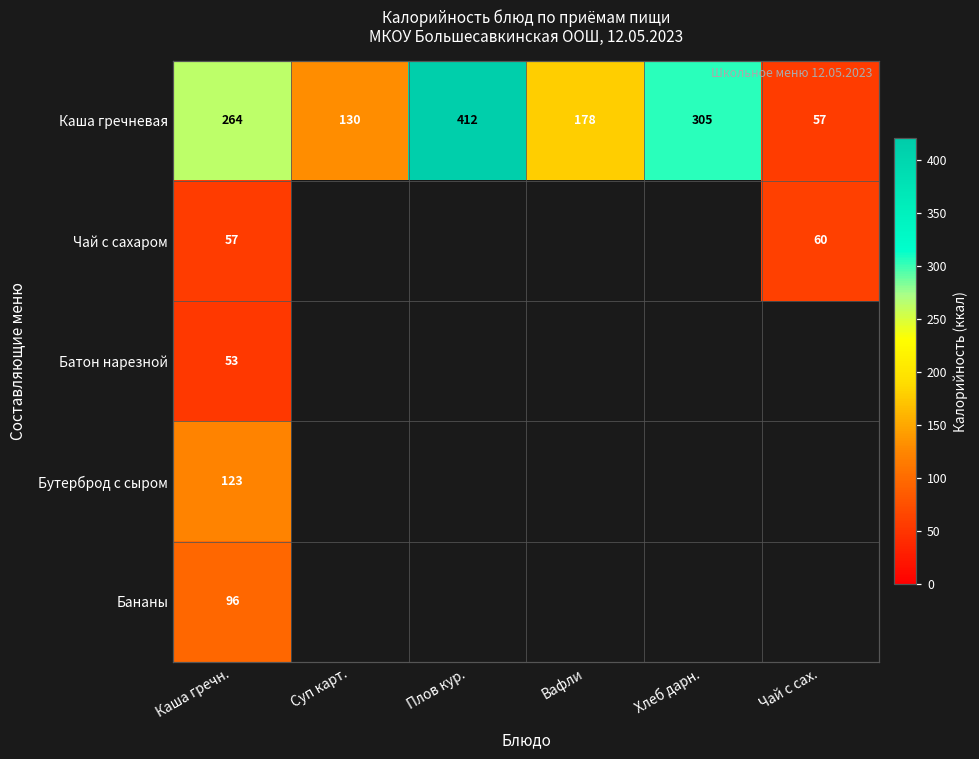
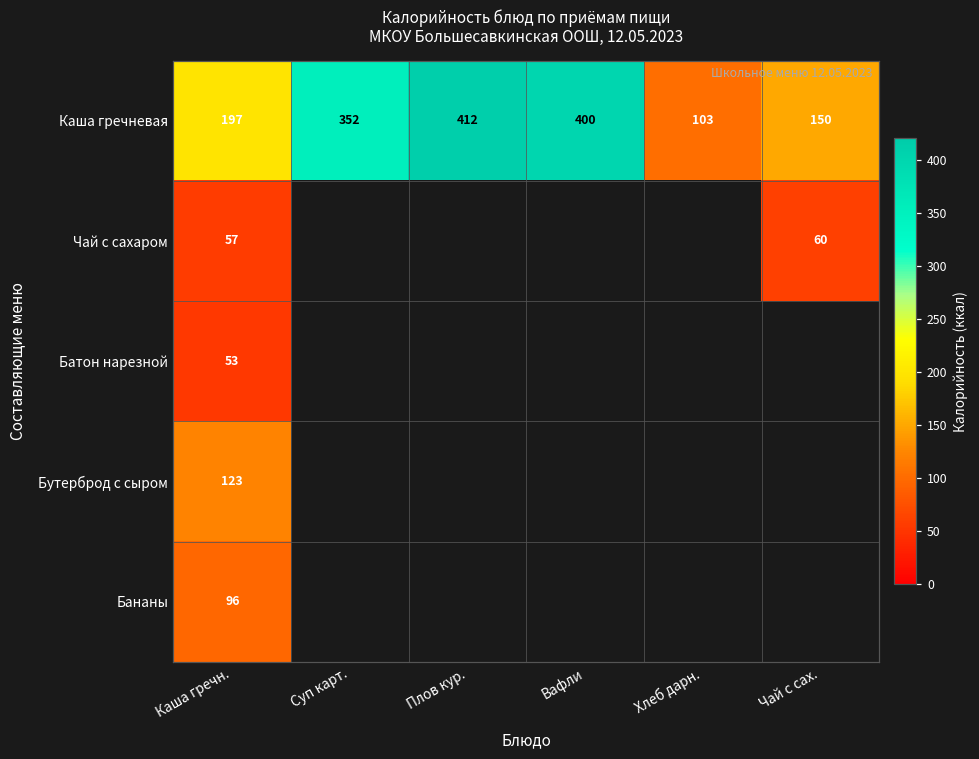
Каша гречневая, Каша гречн.: 264 -> 197
Каша гречневая, Суп карт.: 130 -> 352
Каша гречневая, Вафли: 178 -> 400
Каша гречневая, Хлеб дарн.: 305 -> 103
Каша гречневая, Чай с сах.: 57 -> 150
